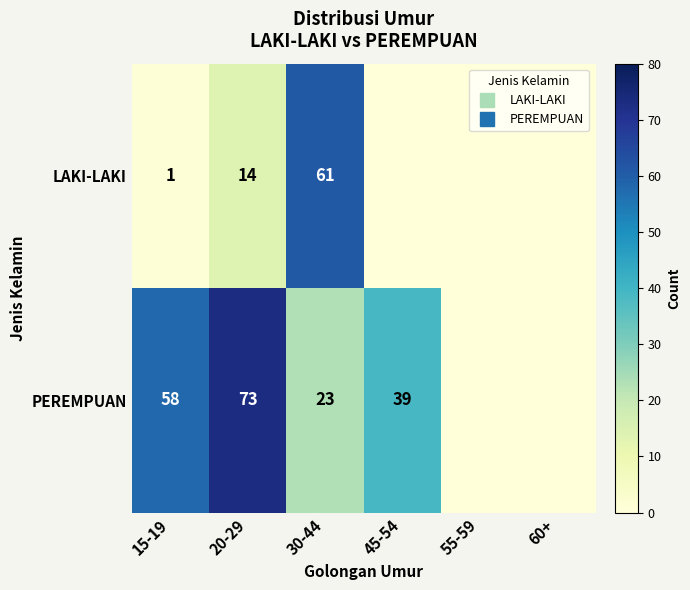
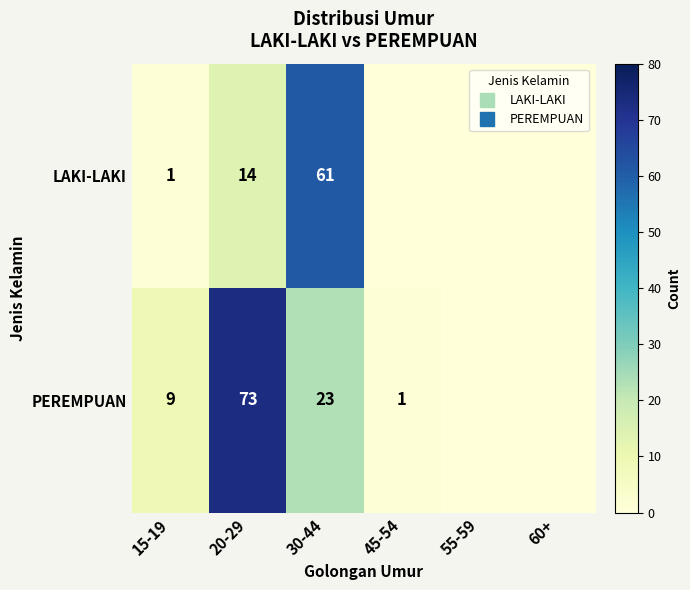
PEREMPUAN, 15-19: 58 -> 9
PEREMPUAN, 45-54: 39 -> 1
